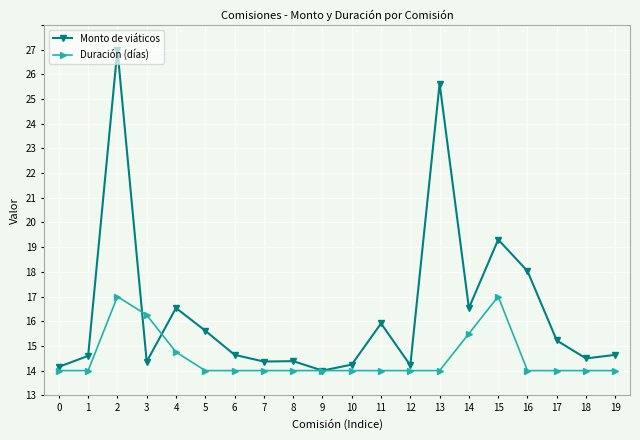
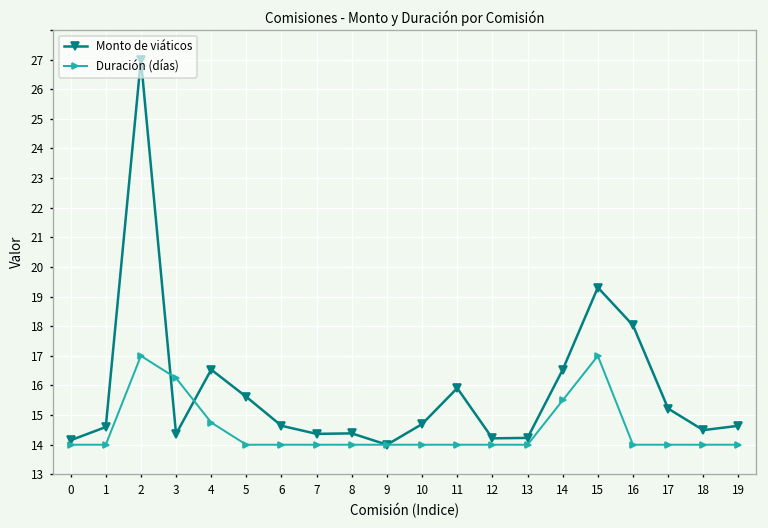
Monto de viáticos, 10: 14.2 -> 14.7
Monto de viáticos, 13: 25.6 -> 14.2
